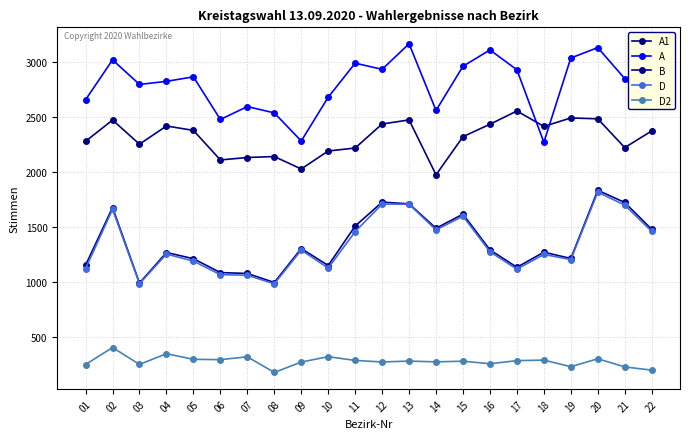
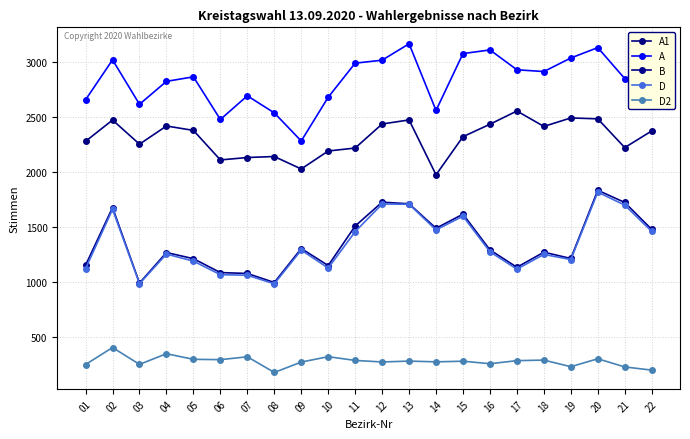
A, 03: 2800 -> 2620
A, 07: 2590 -> 2690
A, 12: 2930 -> 3020
A, 15: 2960 -> 3080
A, 18: 2270 -> 2910
